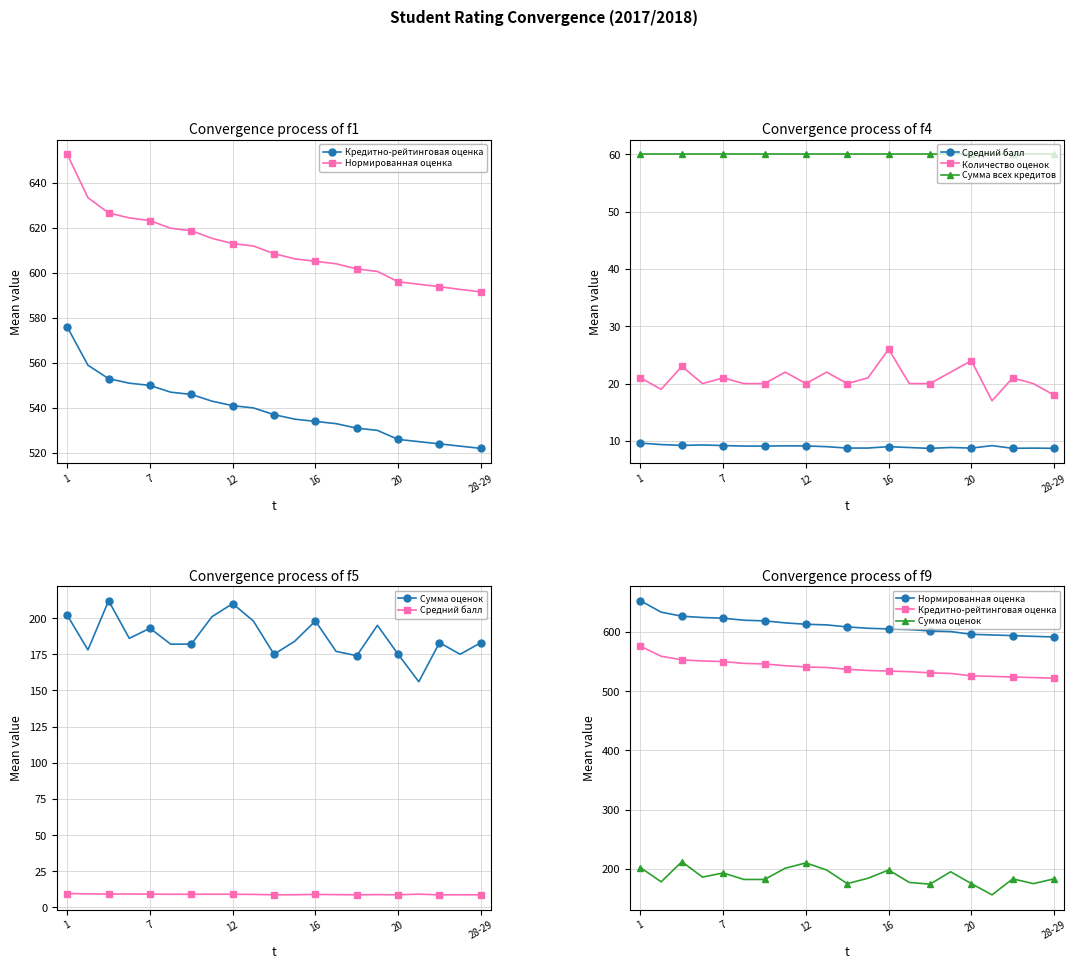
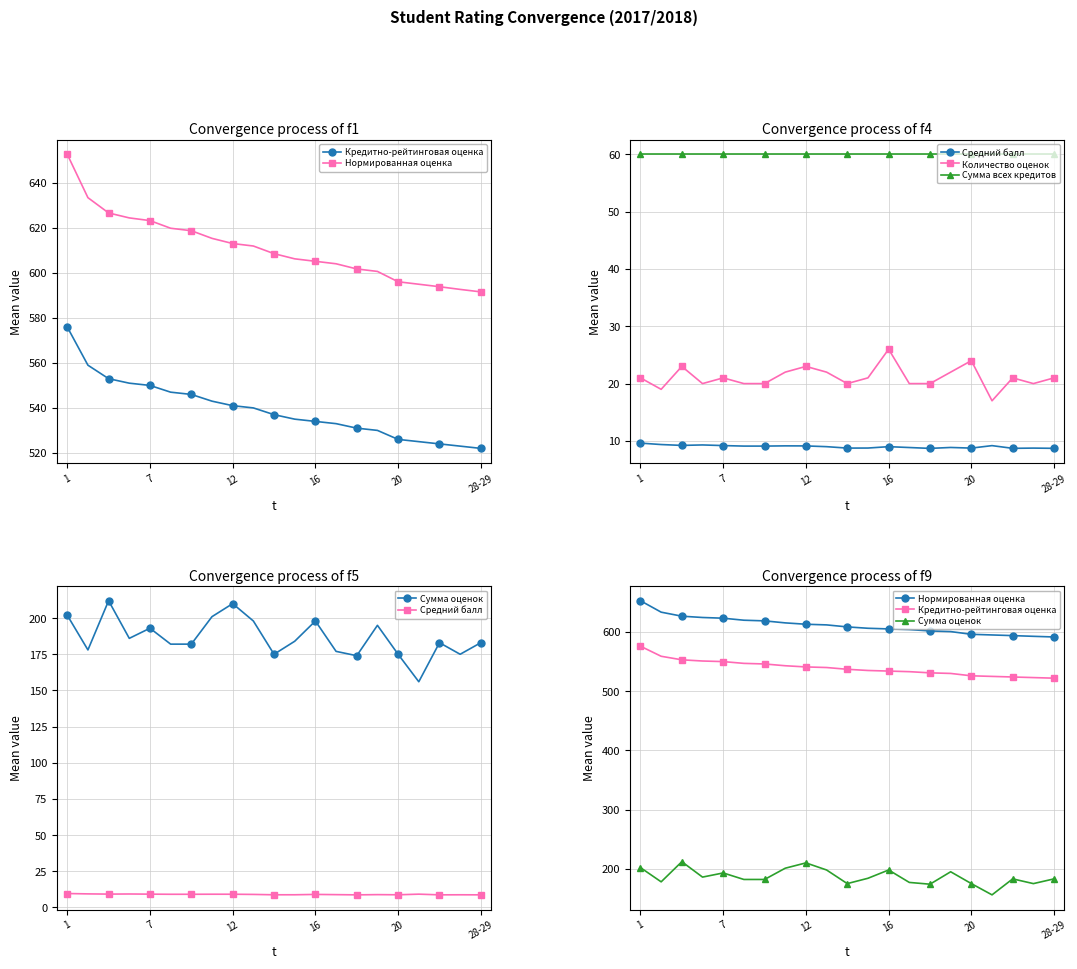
Convergence process of f4, Количество оценок, 12: 20 -> 23
Convergence process of f4, Количество оценок, 28-29: 18 -> 21
